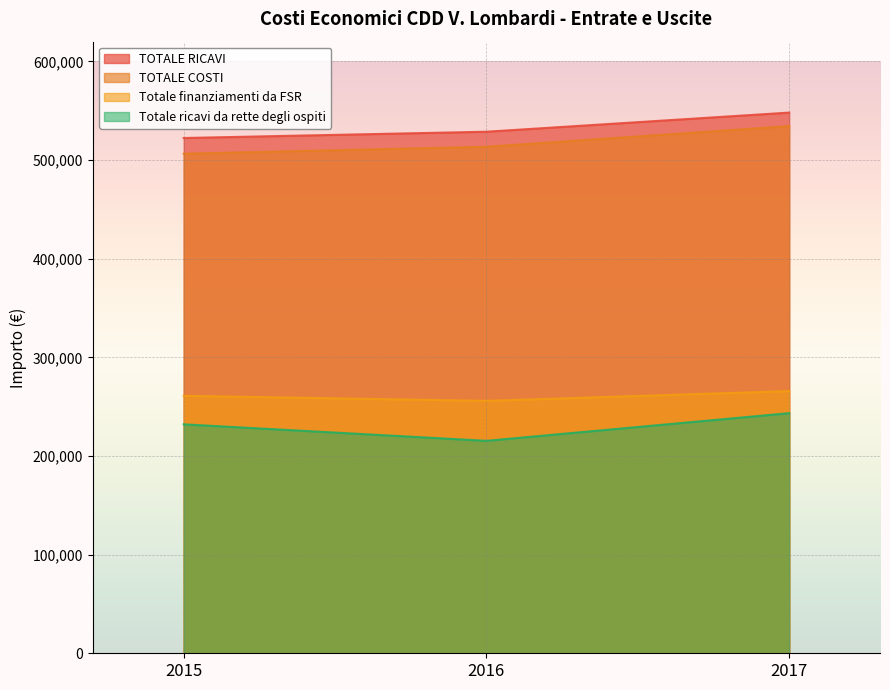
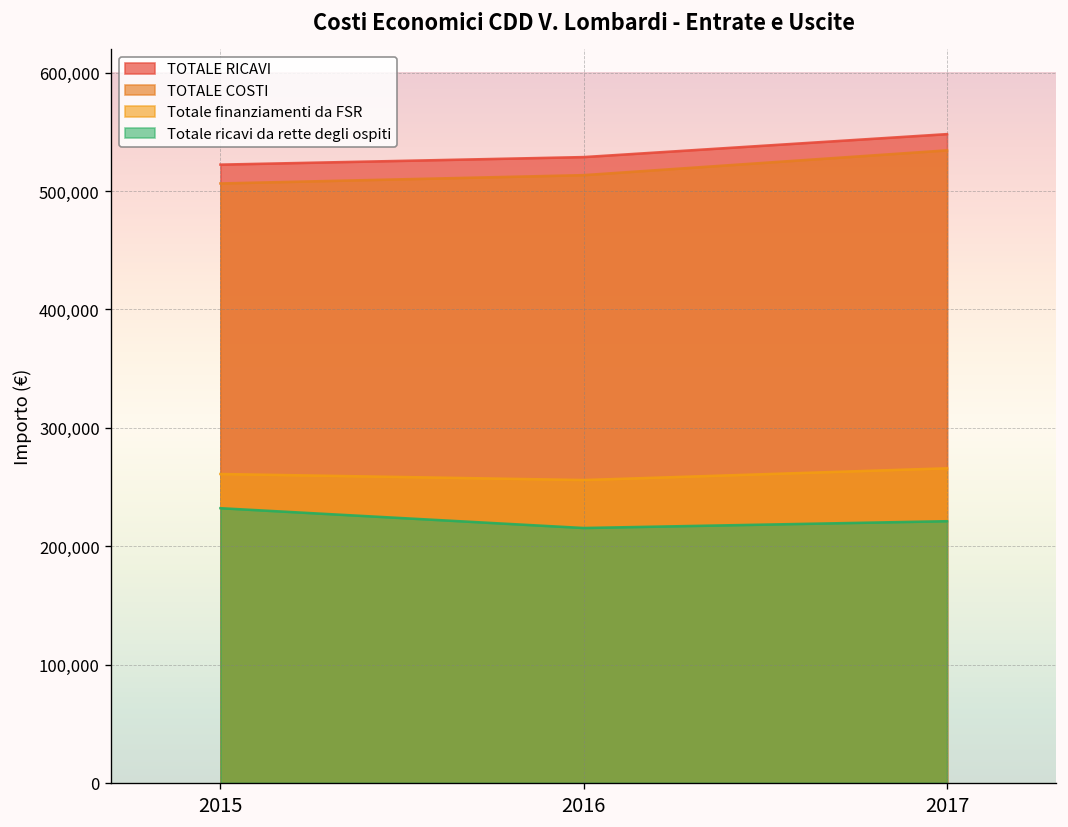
Totale ricavi da rette degli ospiti, 2017: 240,000 -> 220,000
